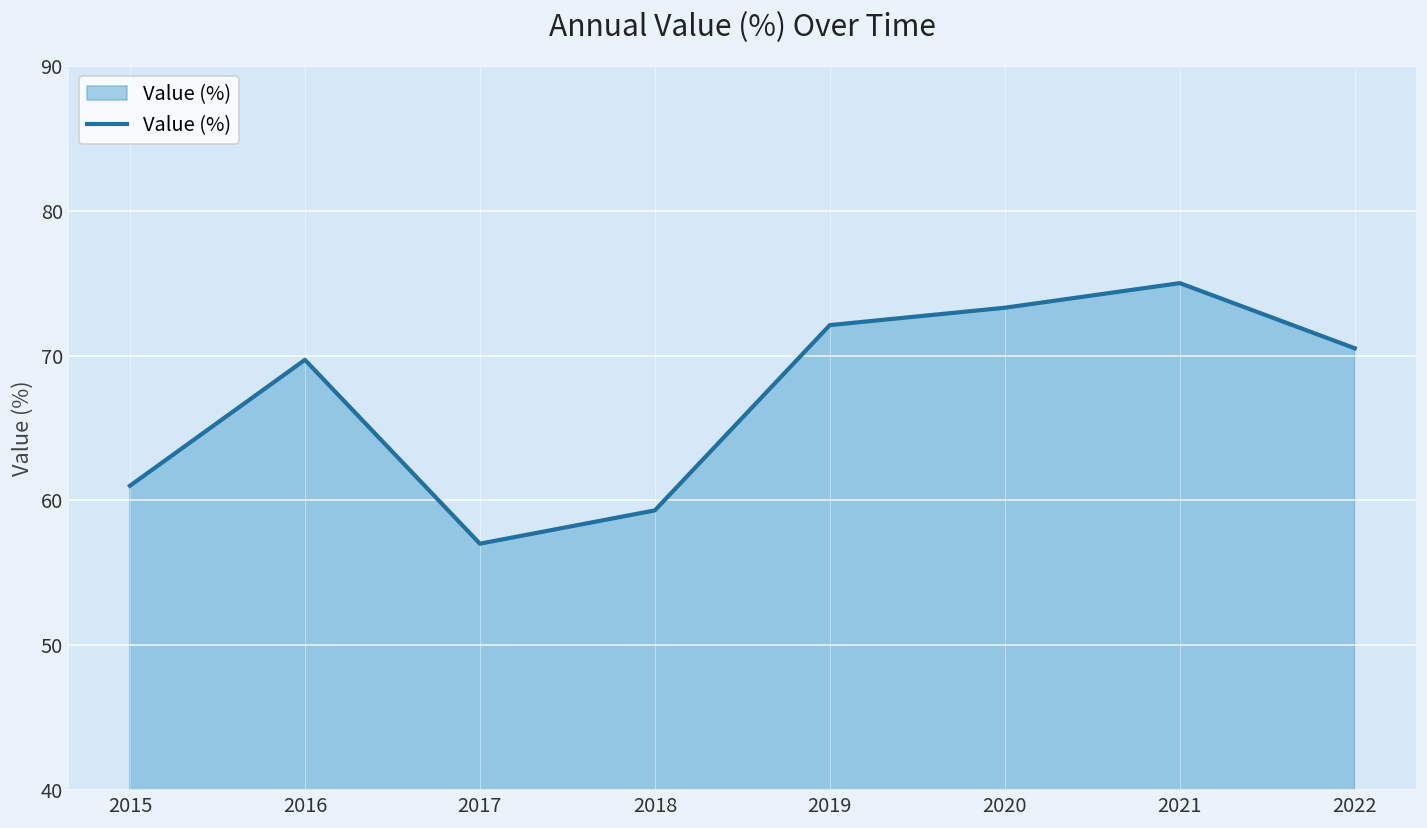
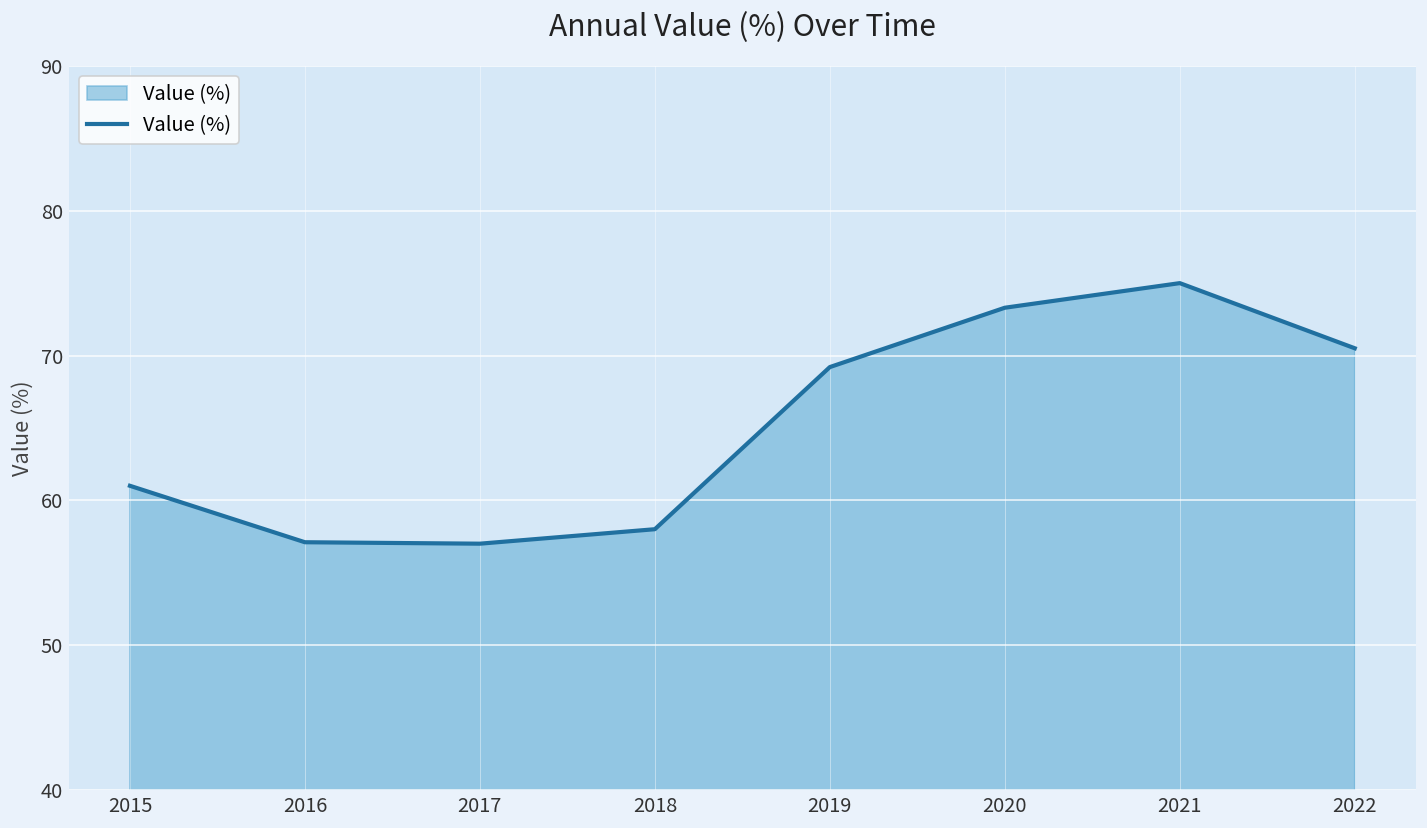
2016: 69.7 -> 57.1
2018: 59.3 -> 58.0
2019: 72.1 -> 69.2
